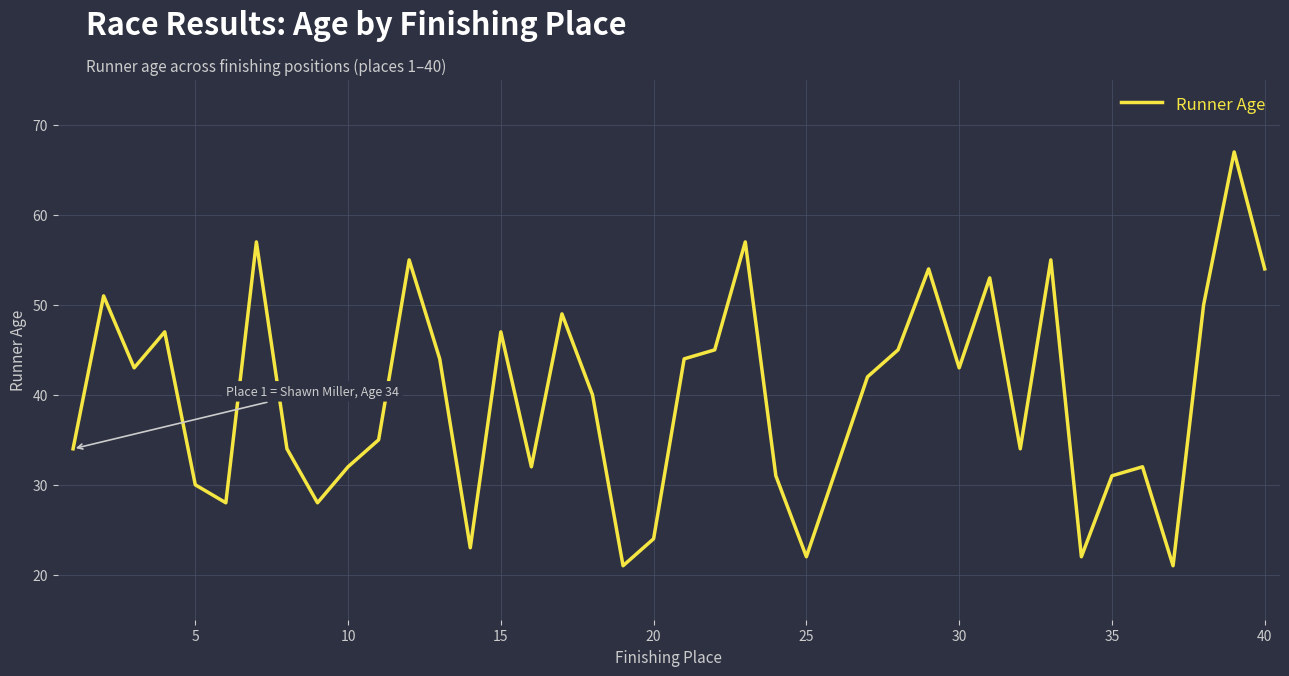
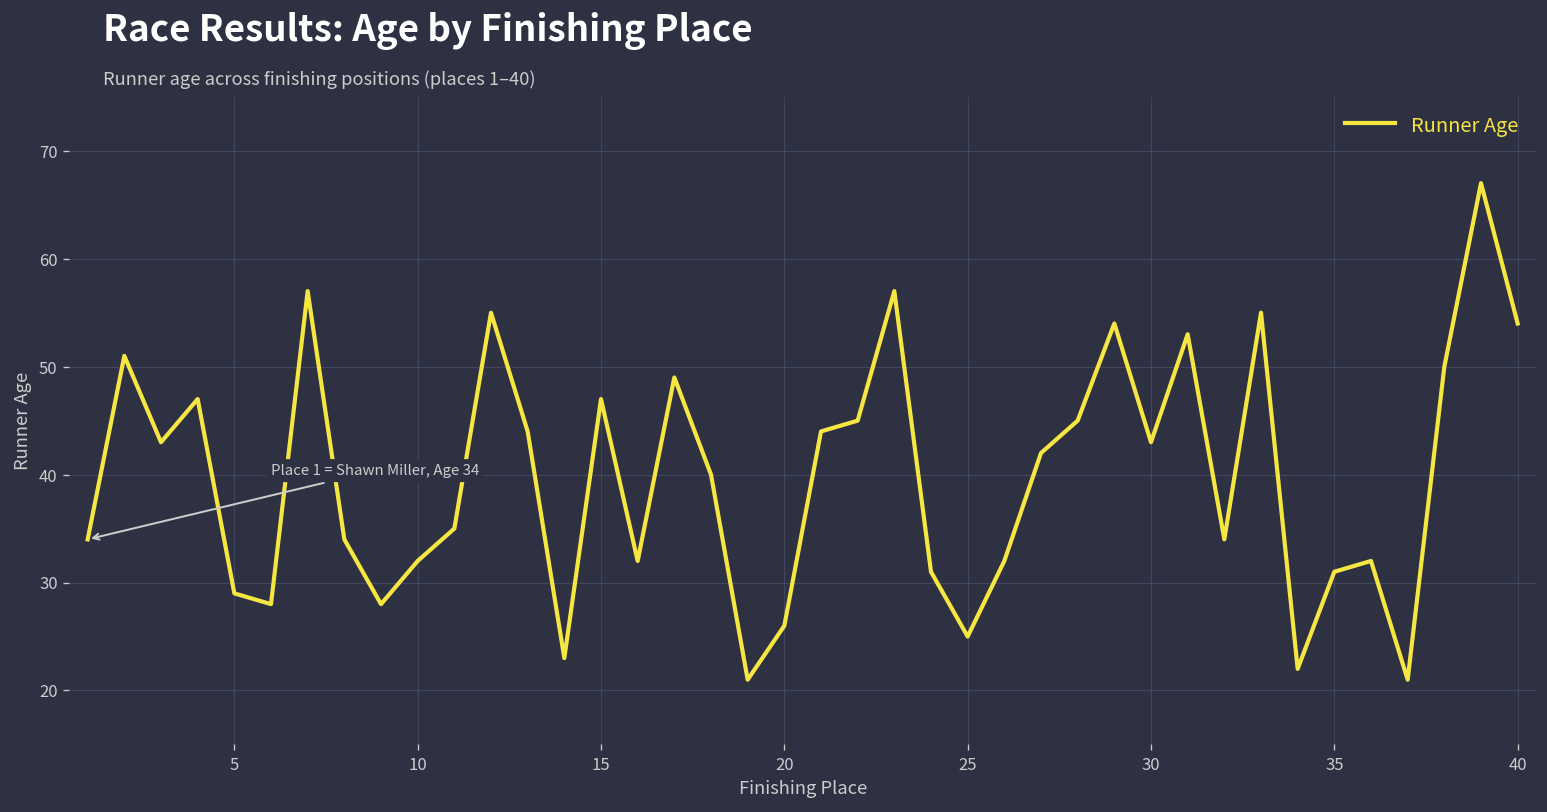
5: 30 -> 29
20: 24 -> 26
25: 22 -> 25
